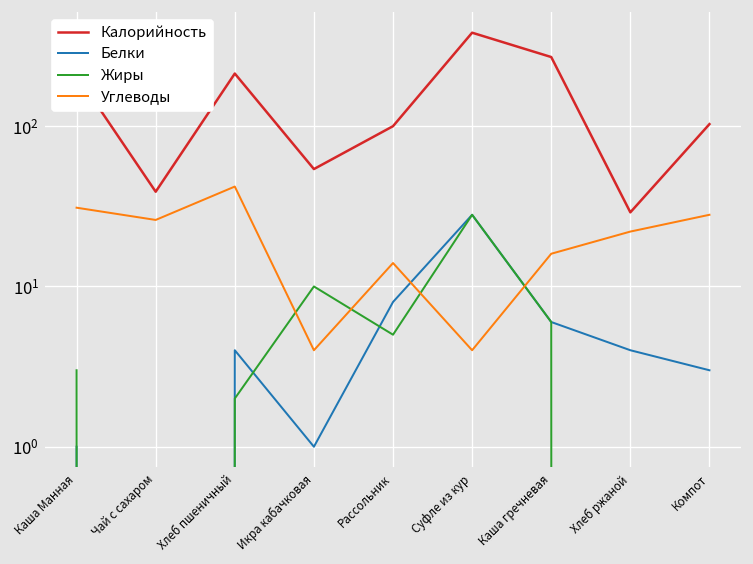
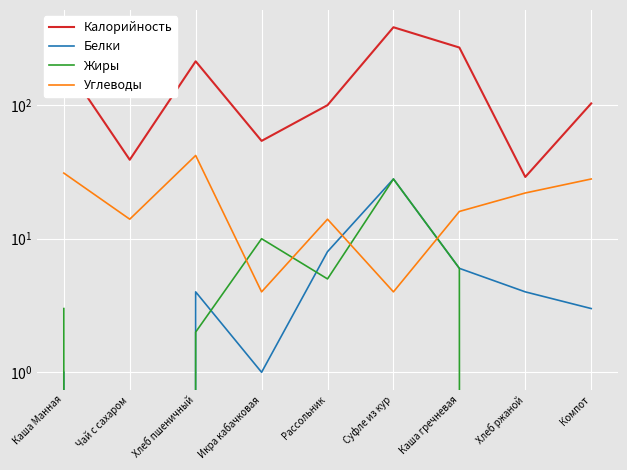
Углеводы, Чай с сахаром: 26 -> 14
